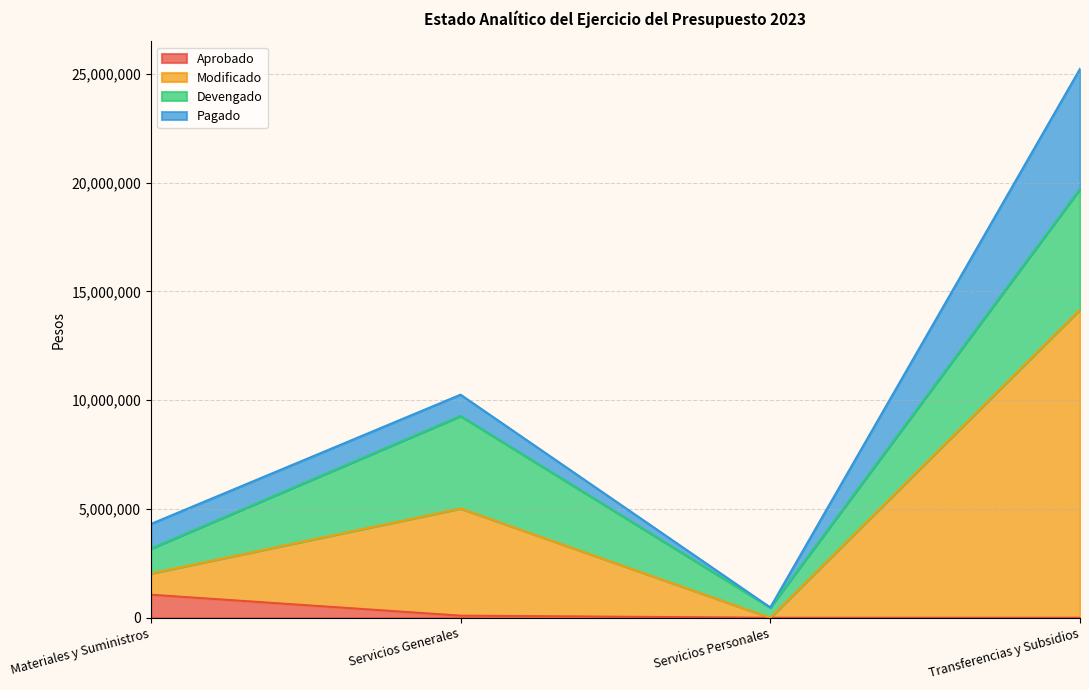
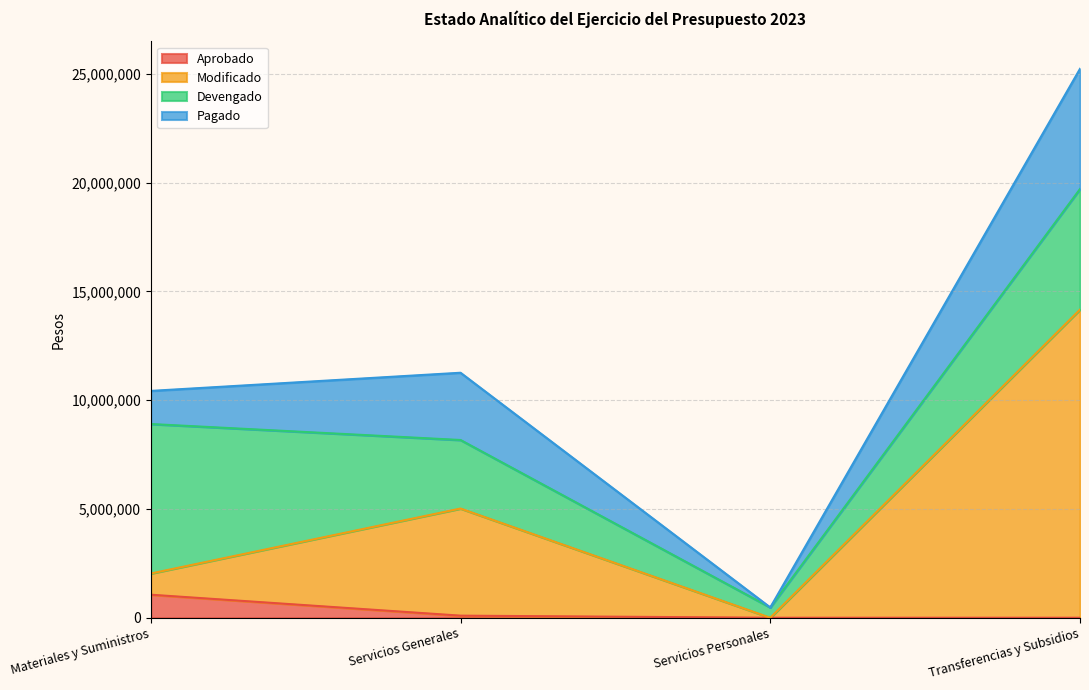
Devengado, Materiales y Suministros: 1,100,000 -> 6,900,000
Pagado, Materiales y Suministros: 1,100,000 -> 1,500,000
Devengado, Servicios Generales: 4,200,000 -> 3,100,000
Pagado, Servicios Generales: 1,000,000 -> 3,100,000
